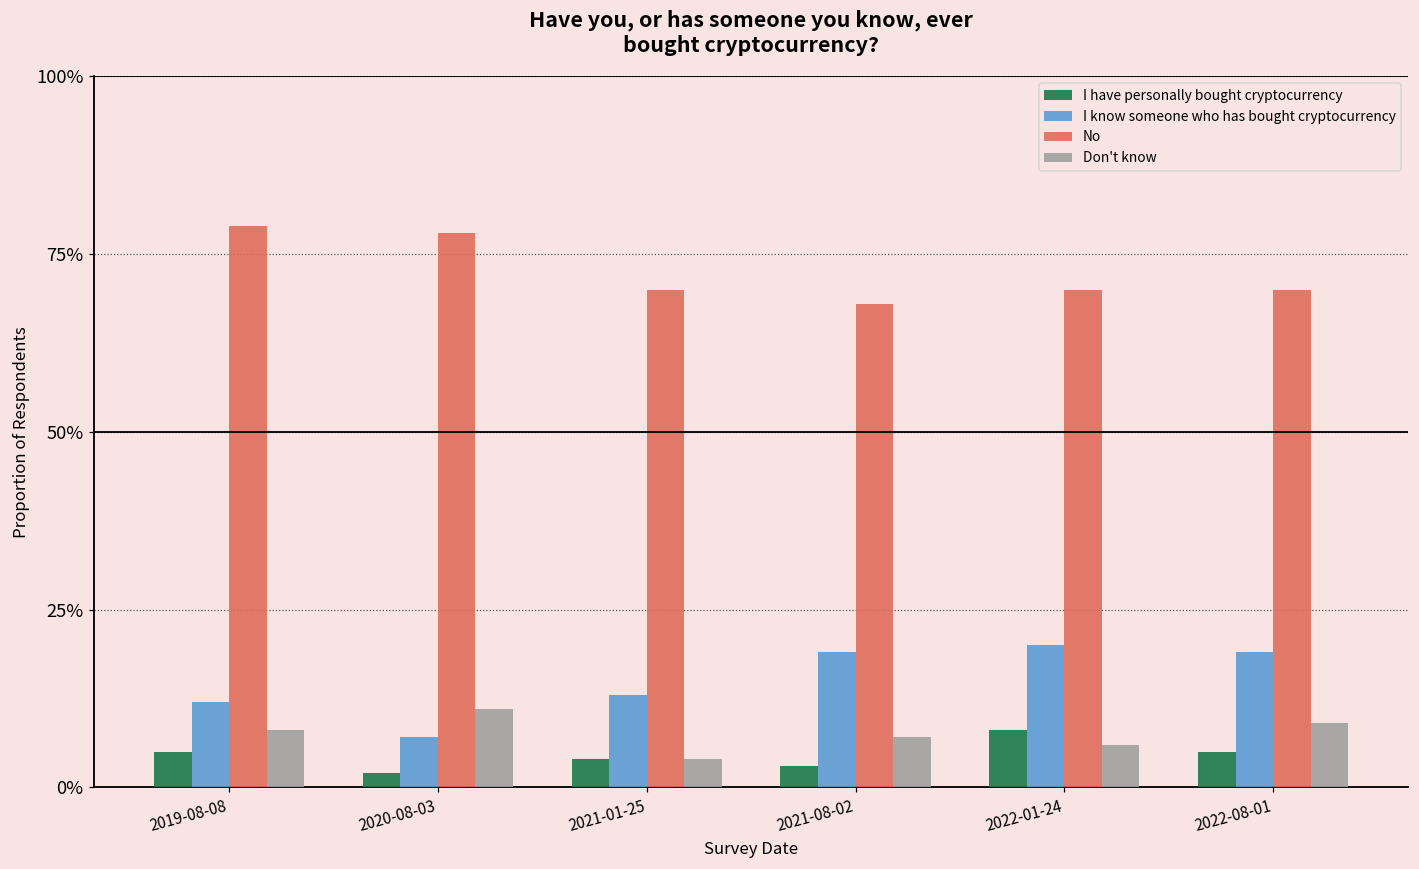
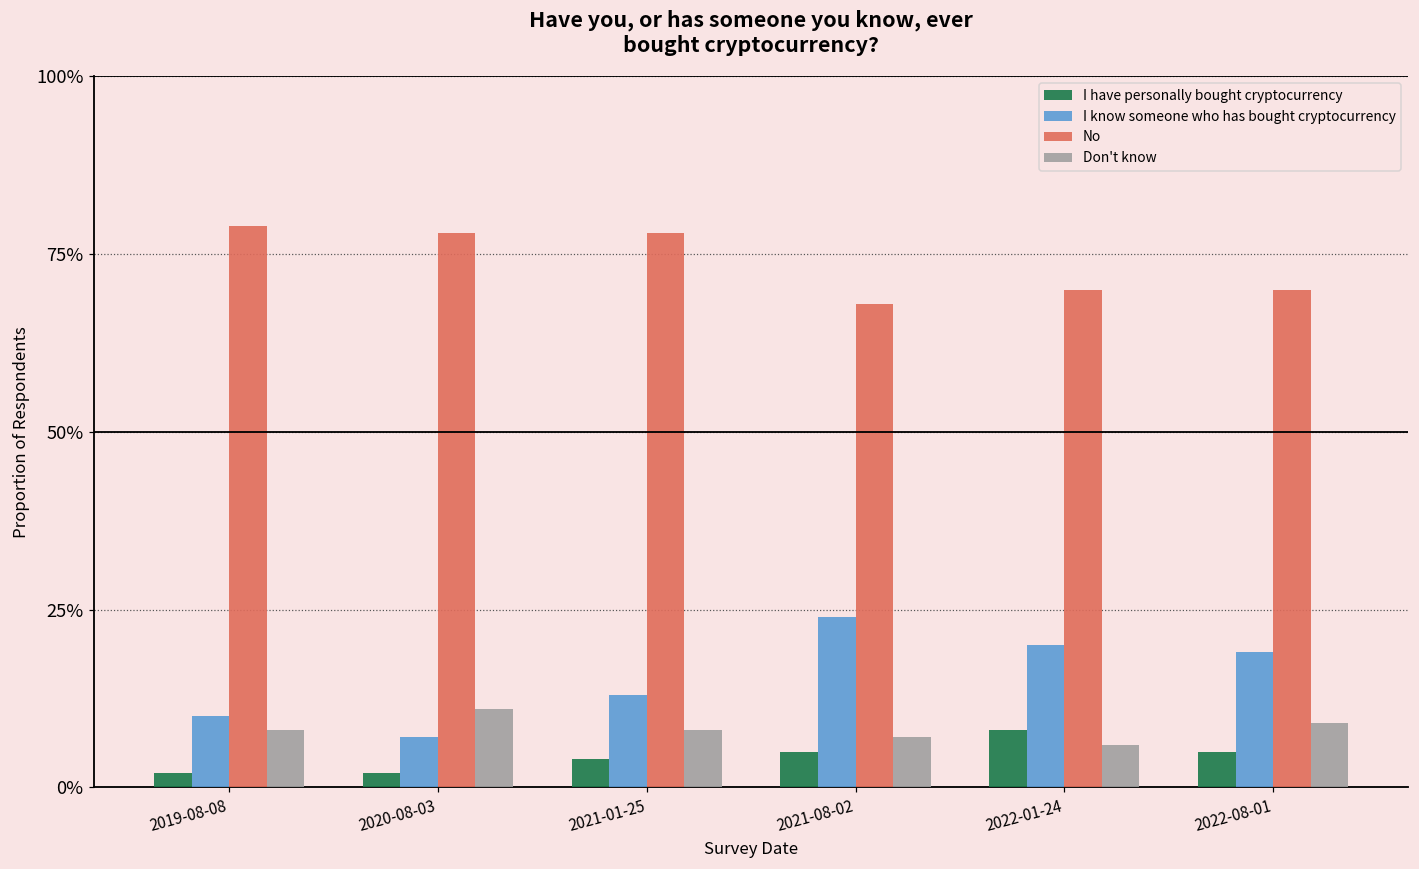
I have personally bought cryptocurrency, 2019-08-08: 5% -> 2%
I know someone who has bought cryptocurrency, 2019-08-08: 12% -> 10%
No, 2021-01-25: 70% -> 78%
Don't know, 2021-01-25: 4% -> 8%
I have personally bought cryptocurrency, 2021-08-02: 3% -> 5%
I know someone who has bought cryptocurrency, 2021-08-02: 19% -> 24%
